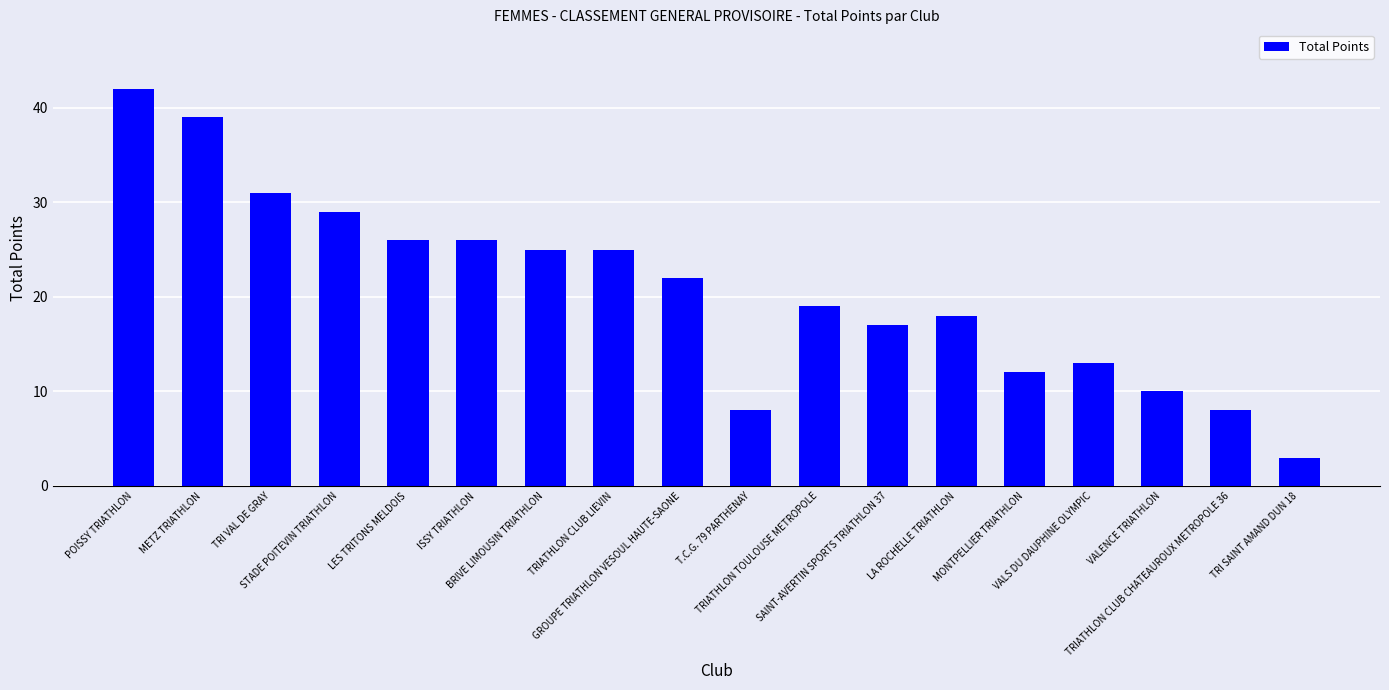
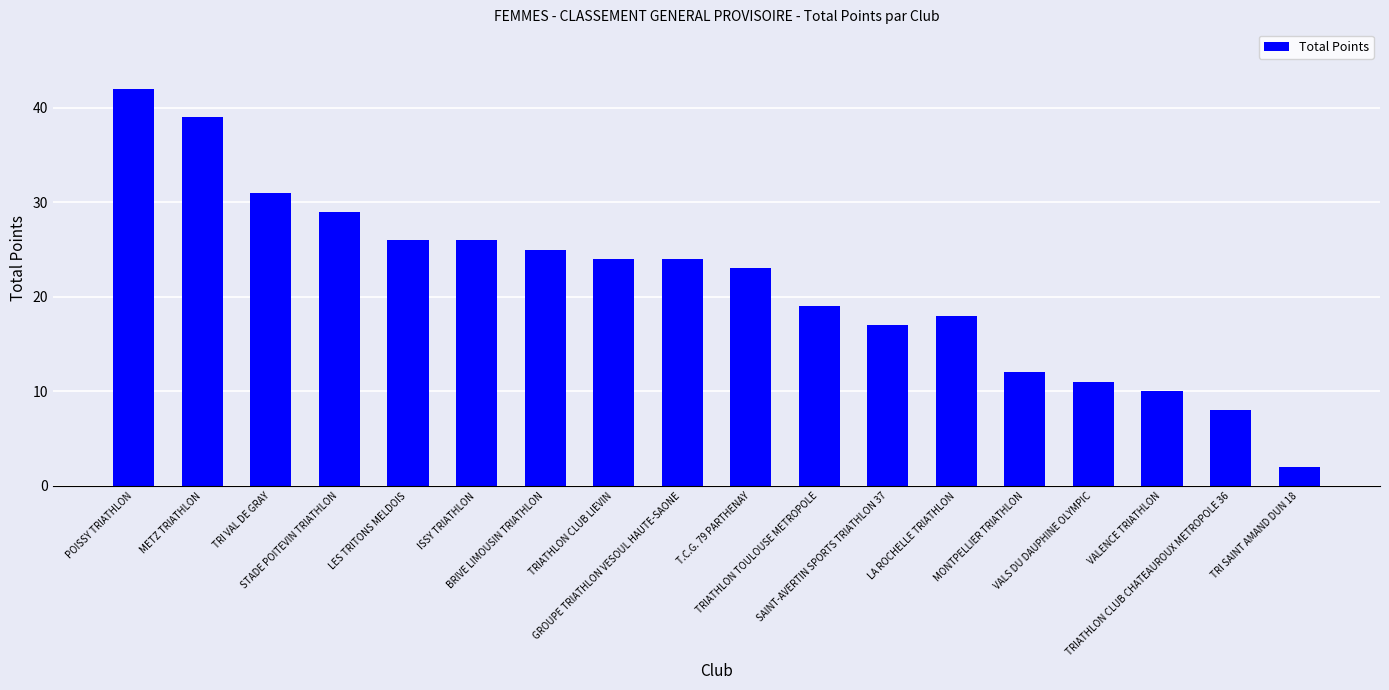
TRIATHLON CLUB LIEVIN: 25 -> 24
GROUPE TRIATHLON VESOUL HAUTE-SAONE: 22 -> 24
T.C.G. 79 PARTHENAY: 8 -> 23
VALS DU DAUPHINE OLYMPIC: 13 -> 11
TRI SAINT AMAND DUN 18: 3 -> 2
